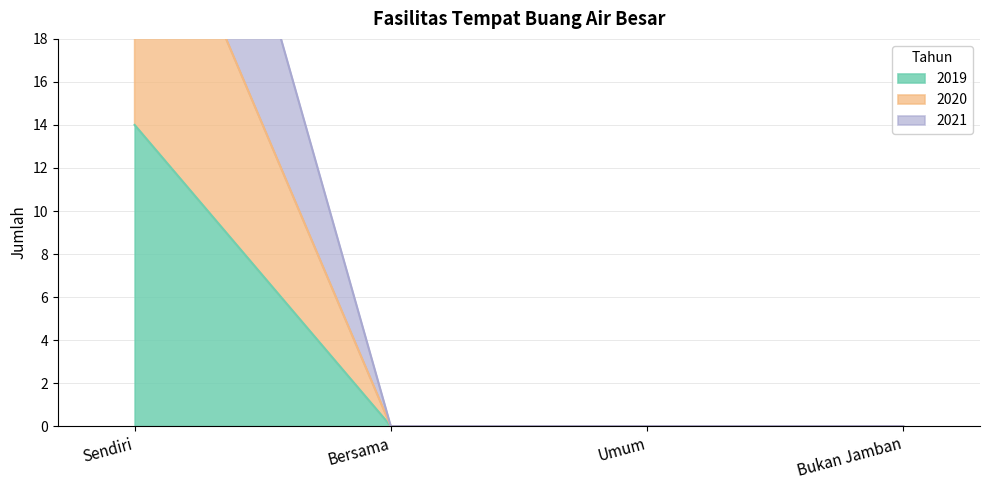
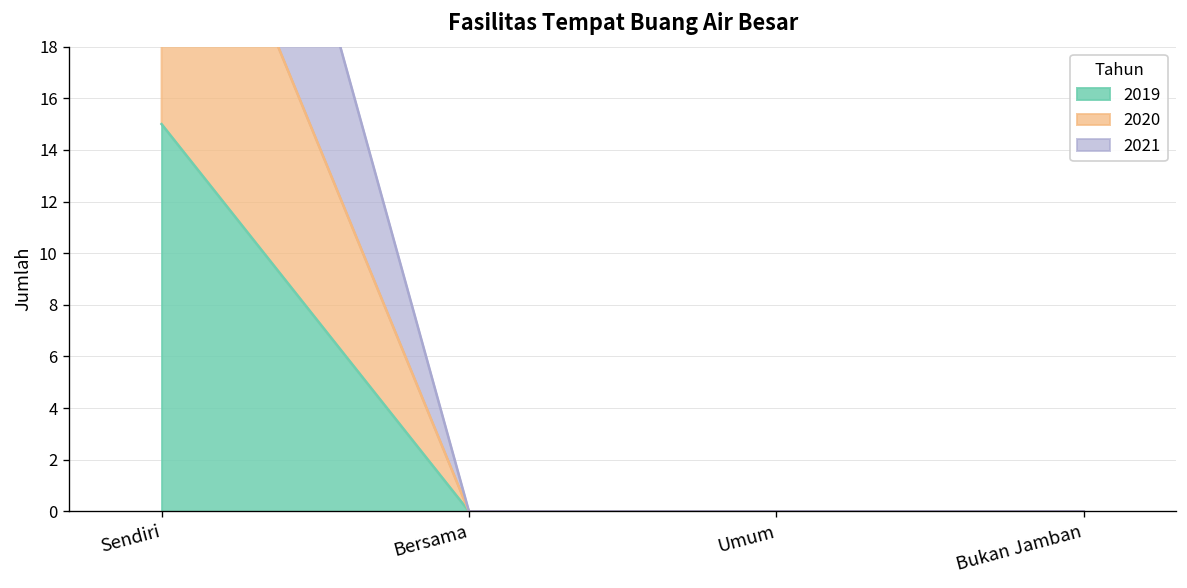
2019, Sendiri: 14 -> 15
